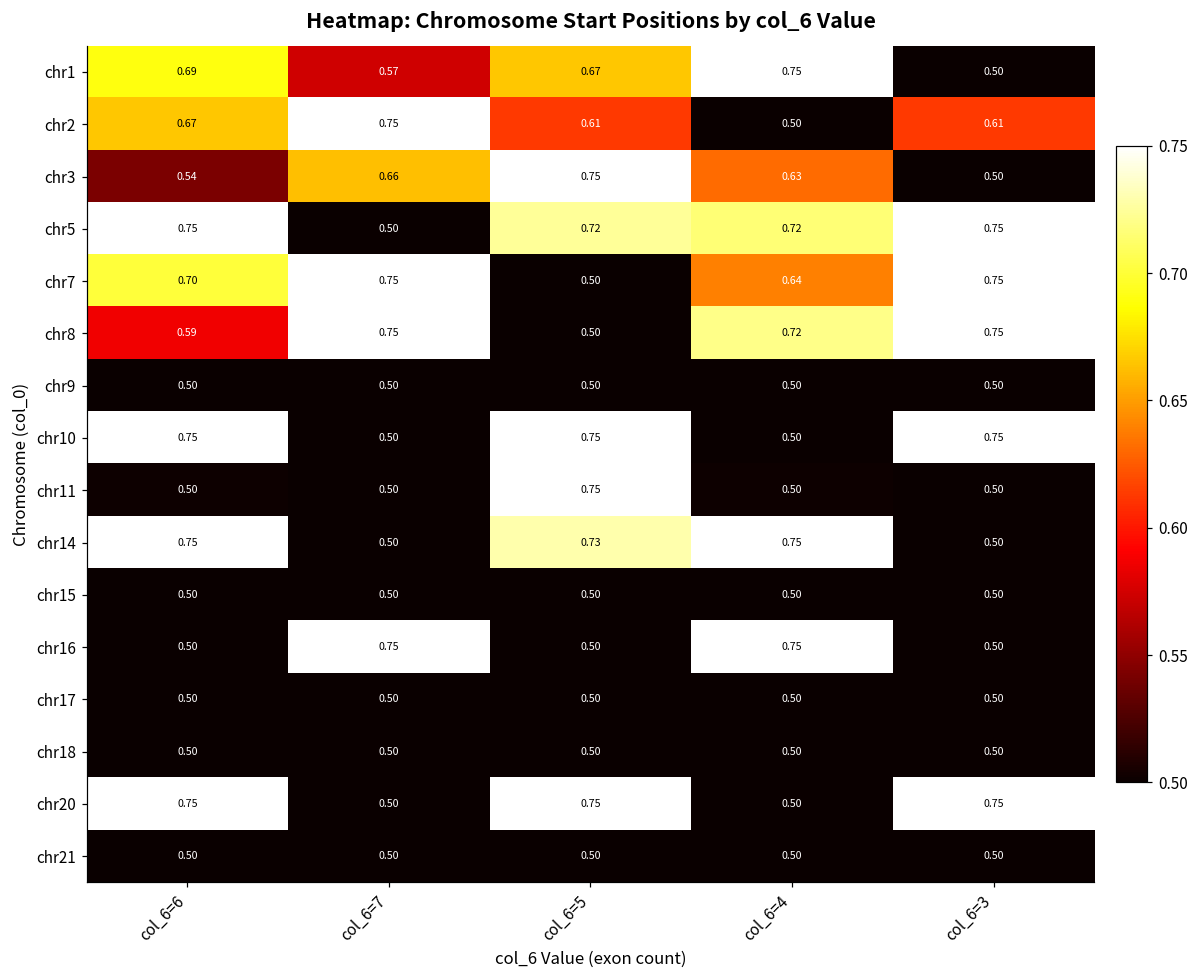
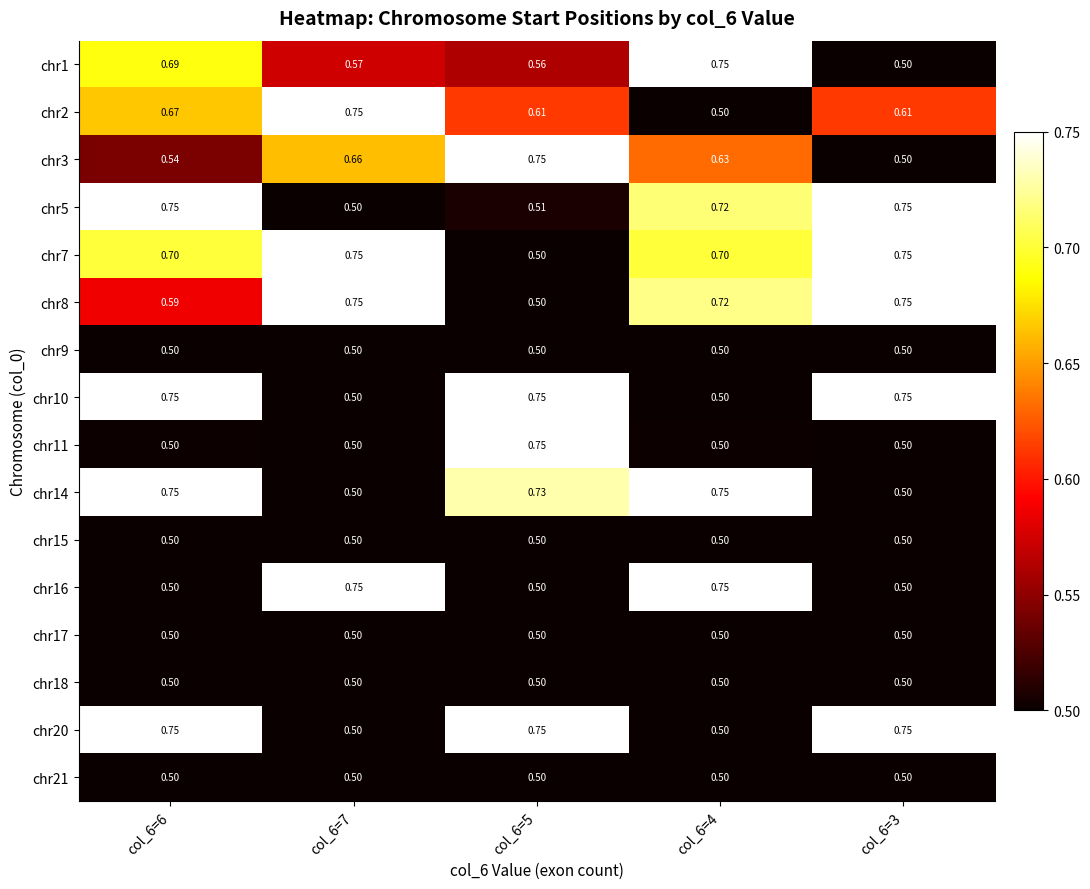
chr1, col_6=5: 0.67 -> 0.56
chr5, col_6=5: 0.72 -> 0.51
chr7, col_6=4: 0.64 -> 0.70
